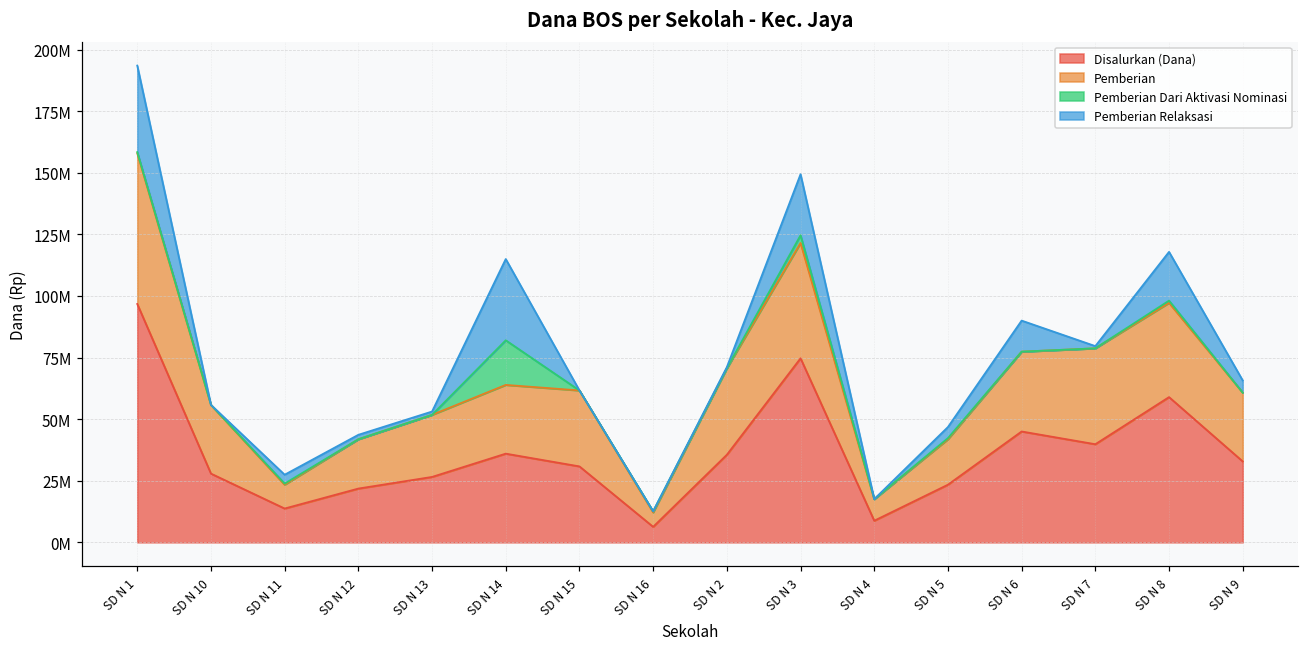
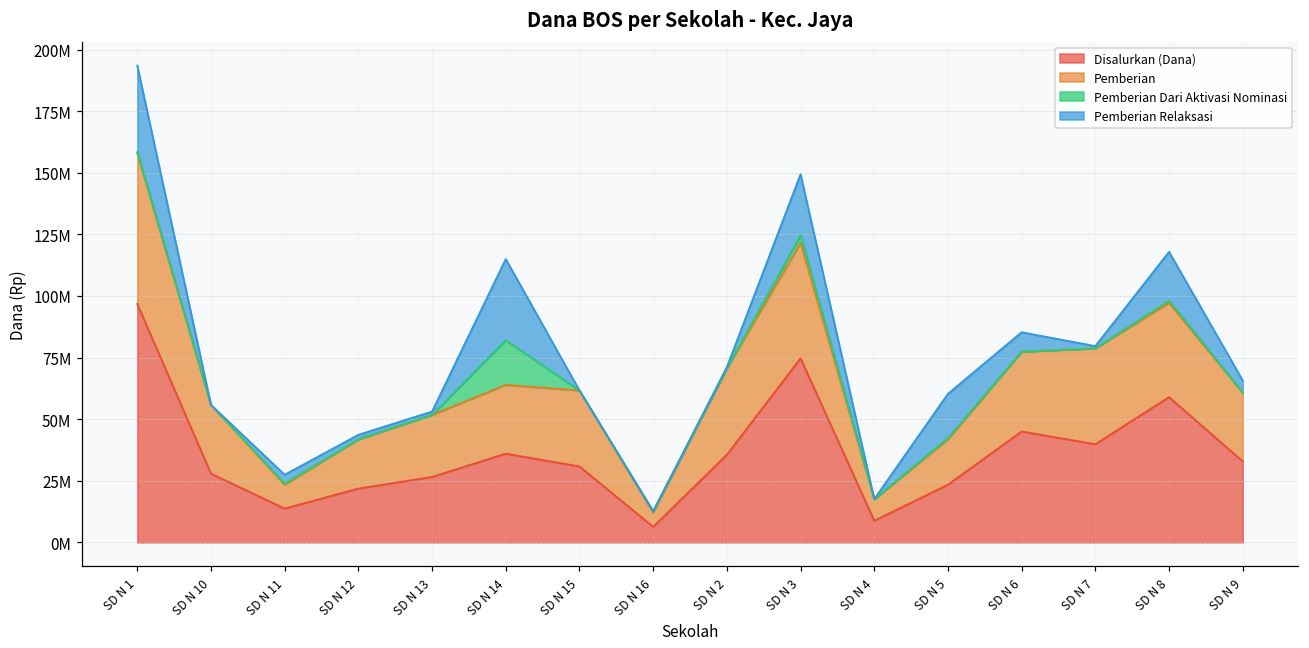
Pemberian Relaksasi, SD N 5: 5000000 -> 18000000
Pemberian Relaksasi, SD N 6: 13000000 -> 8000000
